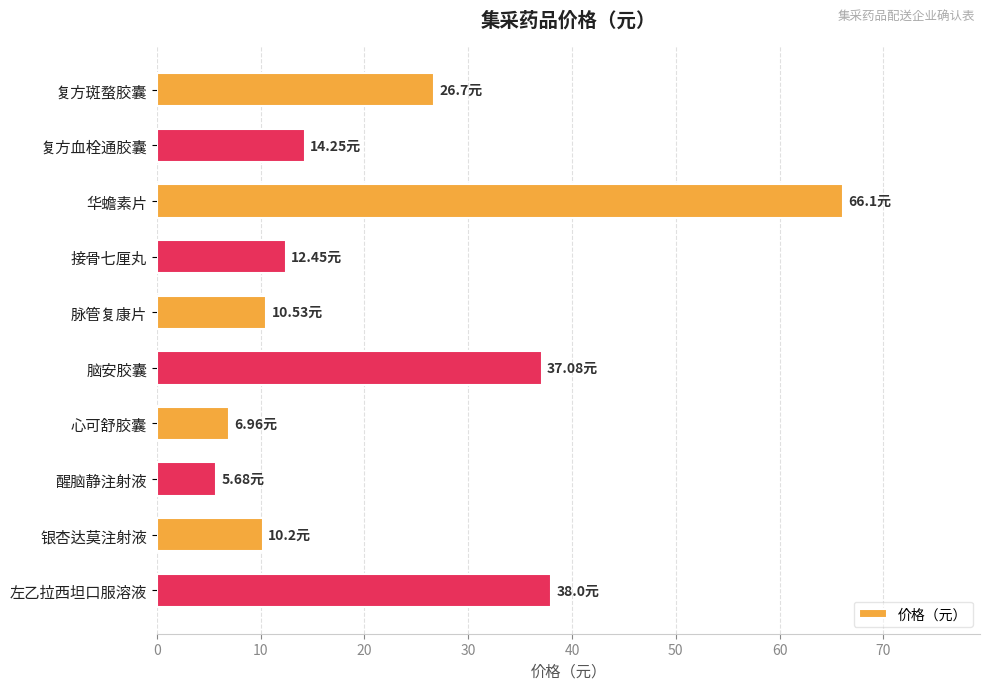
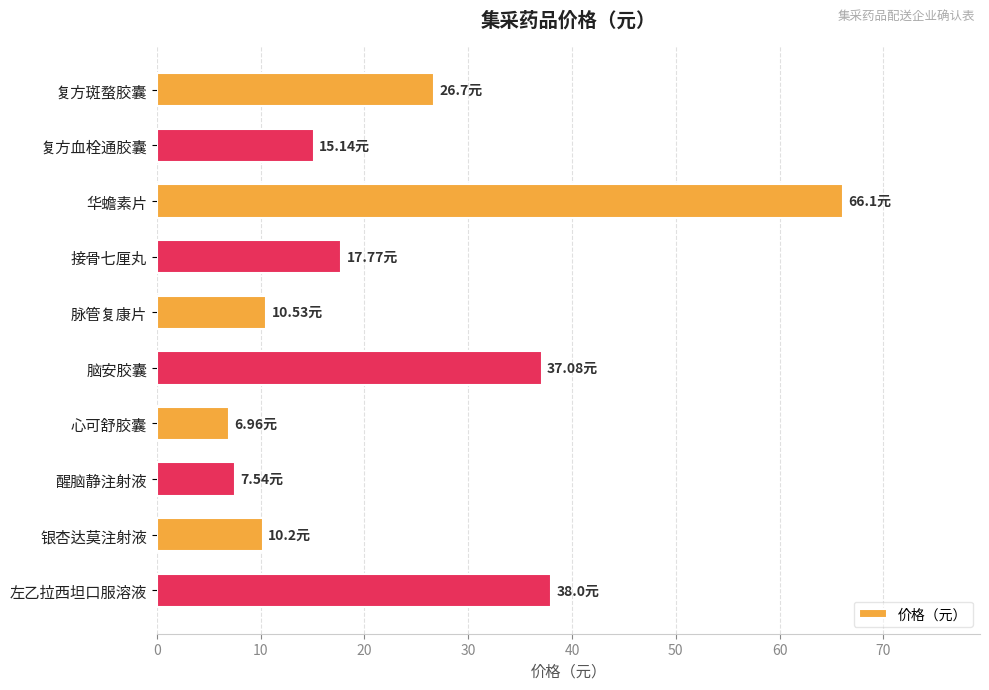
复方血栓通胶囊: 14.25元 -> 15.14元
接骨七厘丸: 12.45元 -> 17.77元
醒脑静注射液: 5.68元 -> 7.54元
